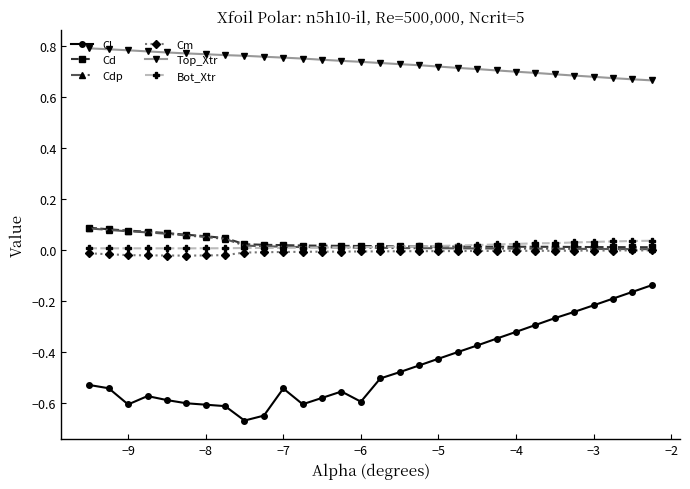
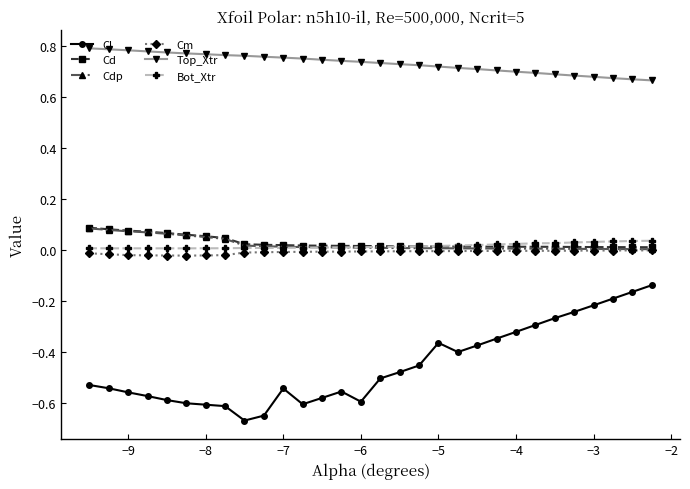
Cl, −9: -0.61 -> -0.56
Cl, −5: -0.43 -> -0.36
